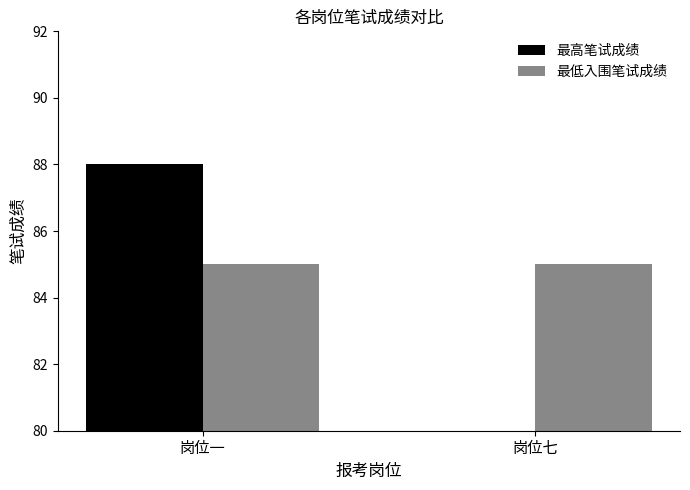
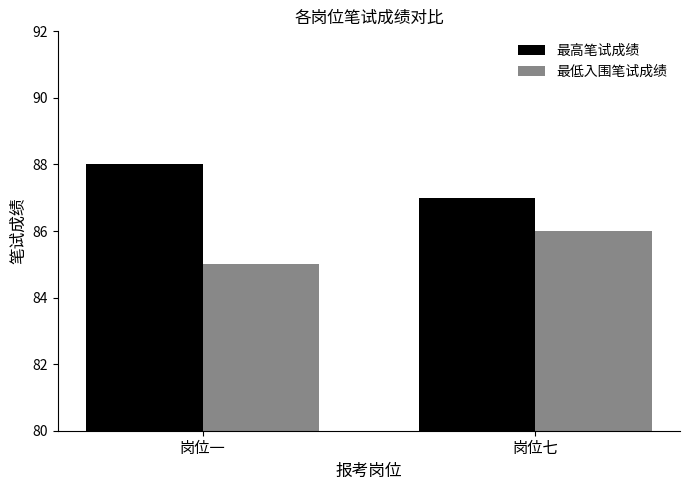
最高笔试成绩, 岗位七: 80 -> 87
最低入围笔试成绩, 岗位七: 85 -> 86
